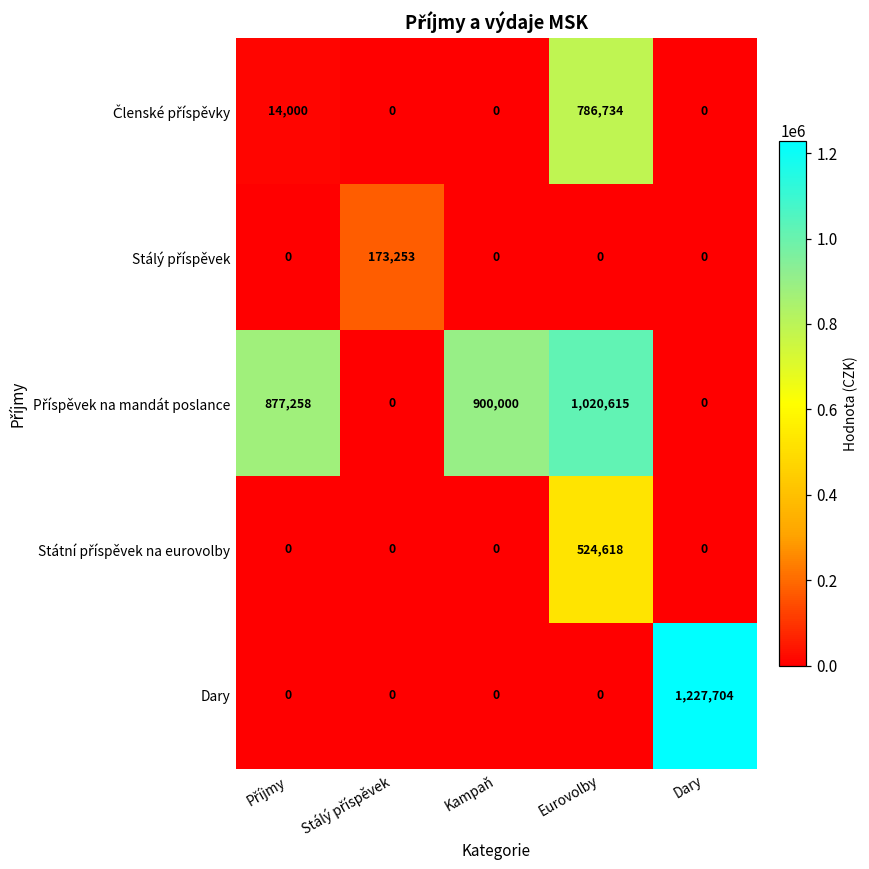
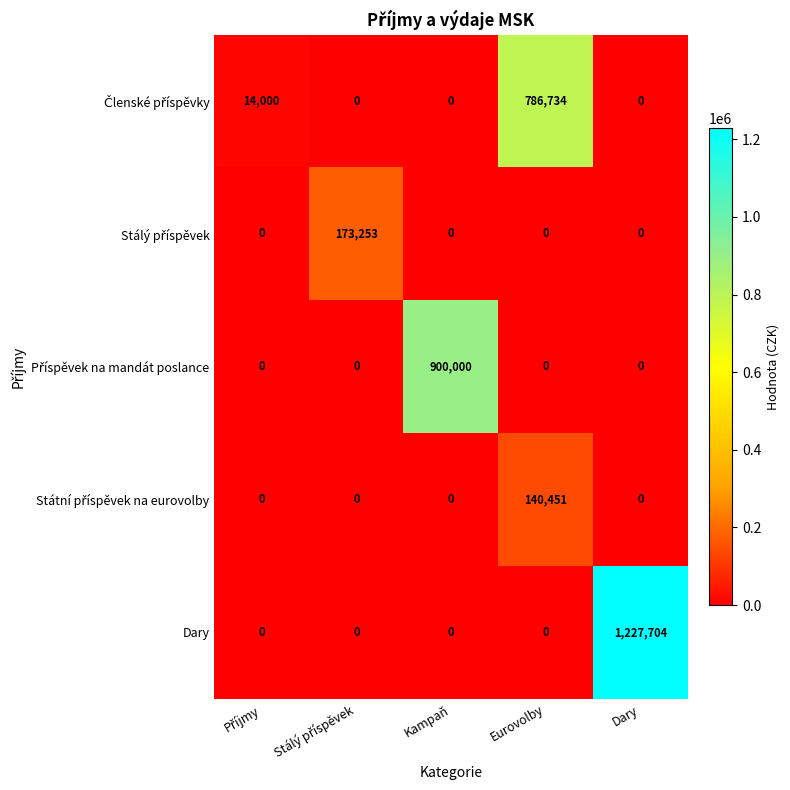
Příspěvek na mandát poslance, Příjmy: 877,258 -> 0
Příspěvek na mandát poslance, Eurovolby: 1,020,615 -> 0
Státní příspěvek na eurovolby, Eurovolby: 524,618 -> 140,451
